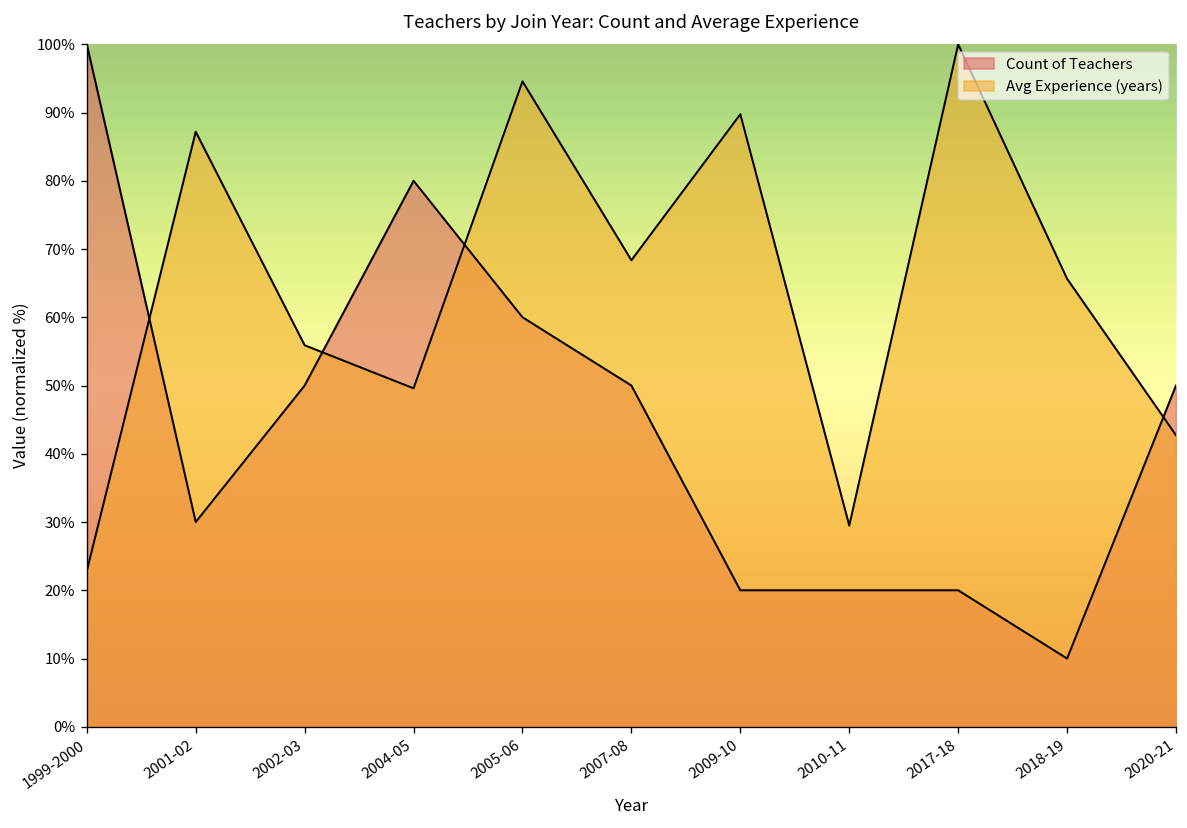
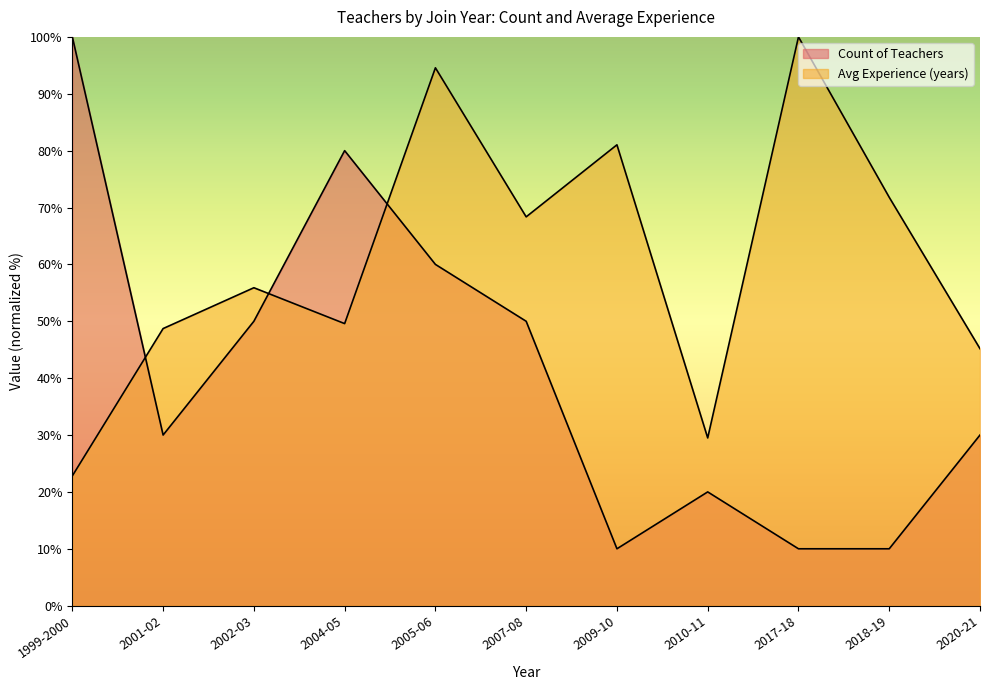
Avg Experience (years), 2001-02: 87% -> 49%
Count of Teachers, 2009-10: 20% -> 10%
Avg Experience (years), 2009-10: 90% -> 81%
Count of Teachers, 2017-18: 20% -> 10%
Avg Experience (years), 2018-19: 66% -> 72%
Count of Teachers, 2020-21: 50% -> 30%
Avg Experience (years), 2020-21: 43% -> 45%
